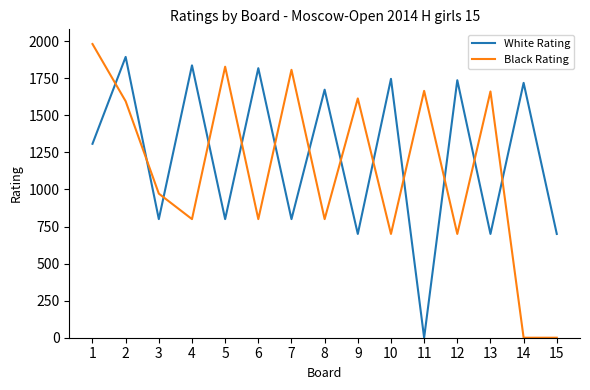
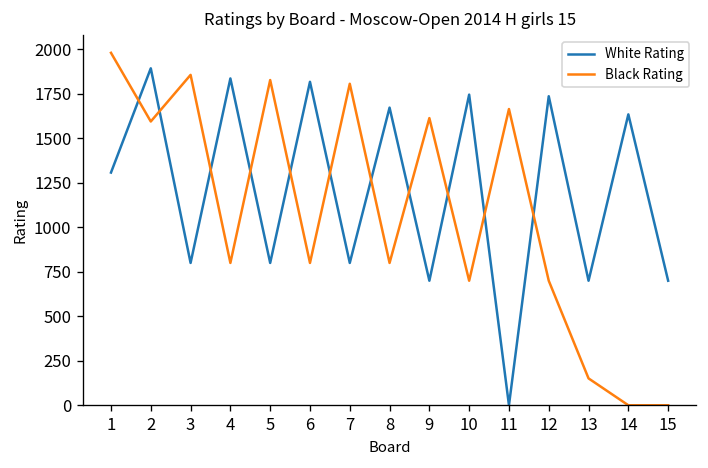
Black Rating, 3: 970 -> 1860
Black Rating, 13: 1660 -> 150
White Rating, 14: 1720 -> 1640
